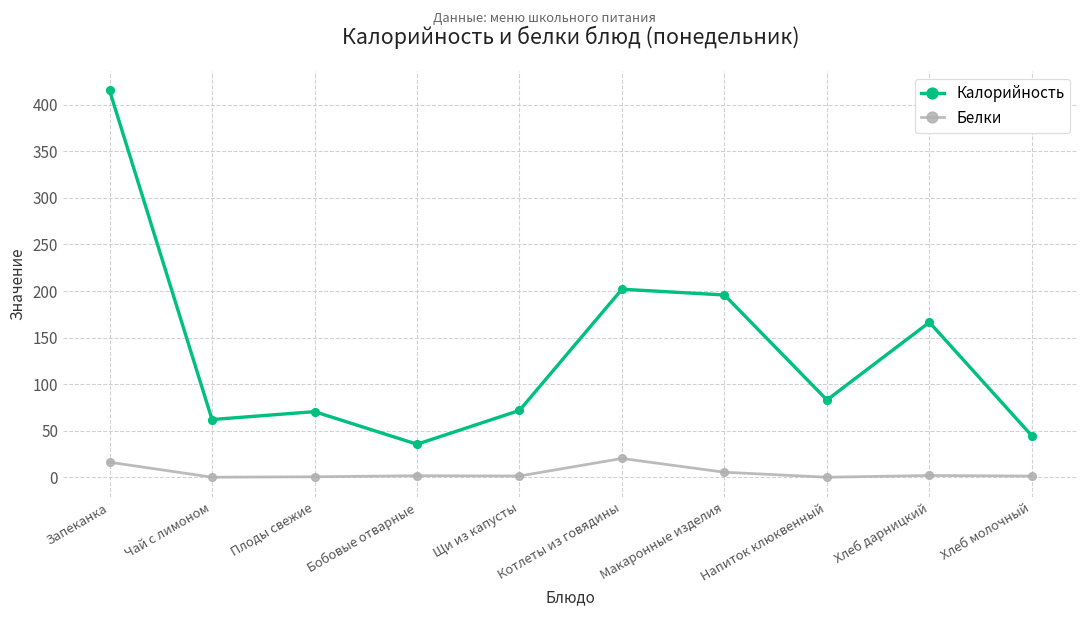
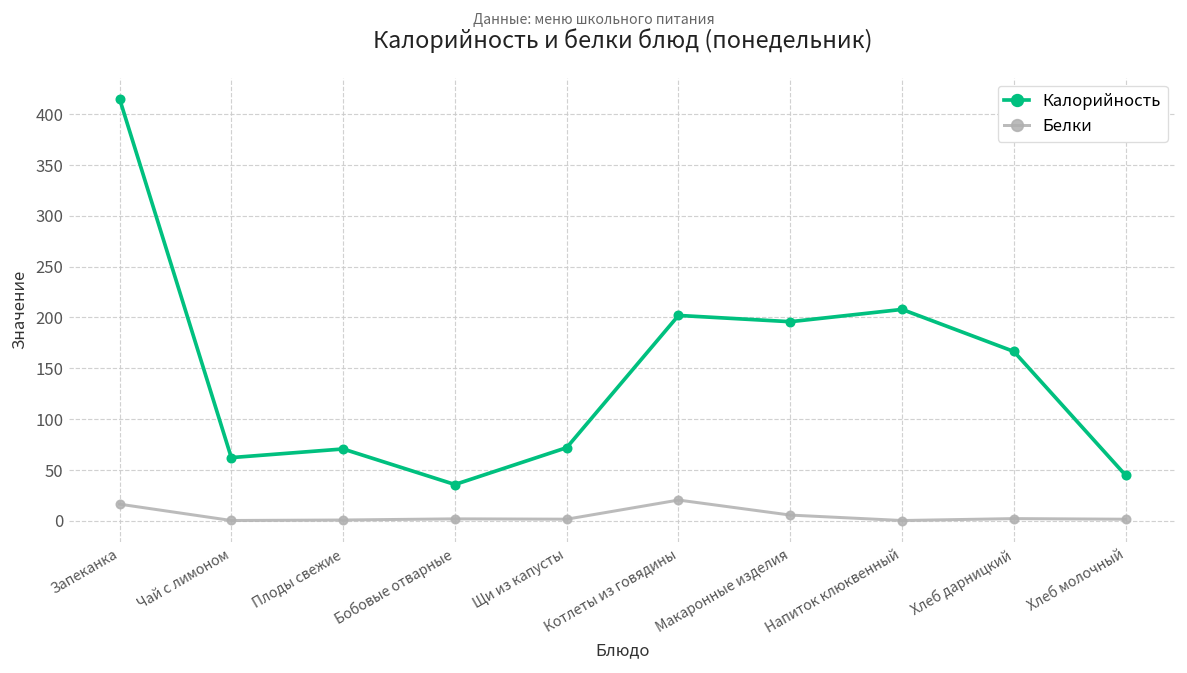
Калорийность, Напиток клюквенный: 80 -> 210
